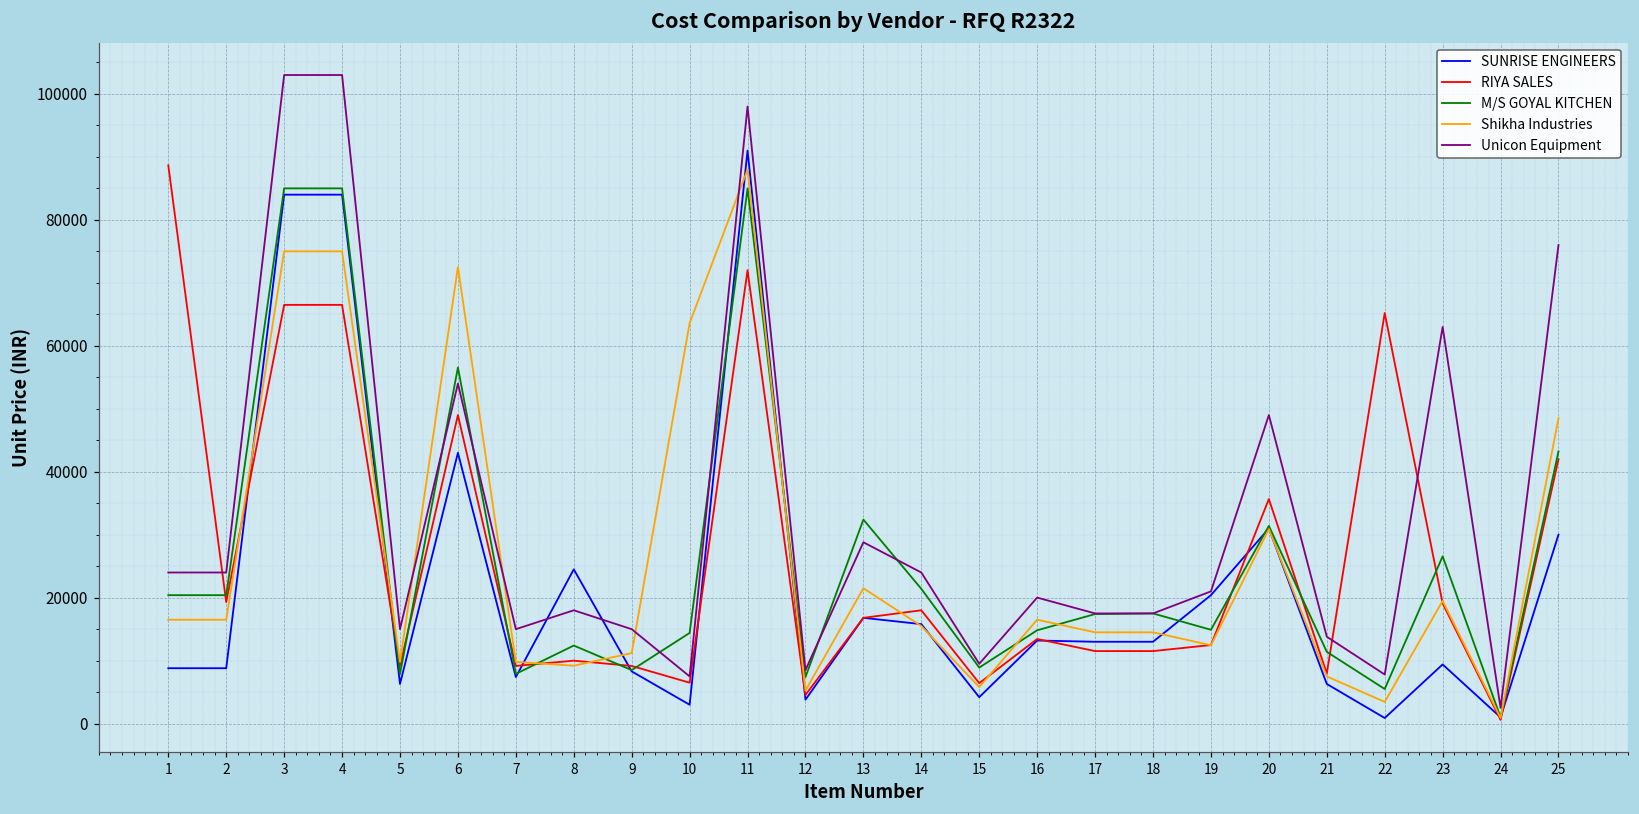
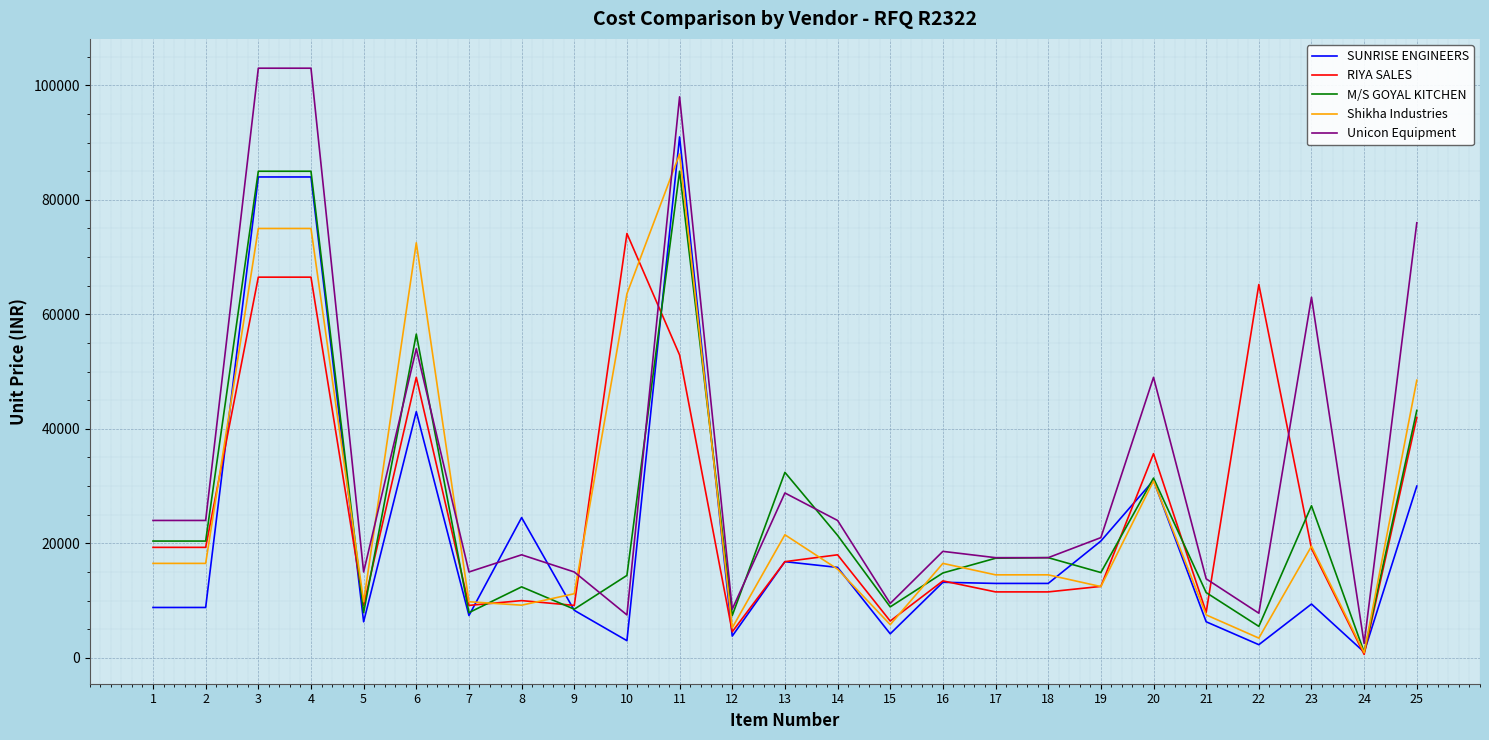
RIYA SALES, 1: 89000 -> 19000
RIYA SALES, 10: 7000 -> 74000
RIYA SALES, 11: 72000 -> 53000
Unicon Equipment, 16: 20000 -> 19000
SUNRISE ENGINEERS, 22: 1000 -> 2000
